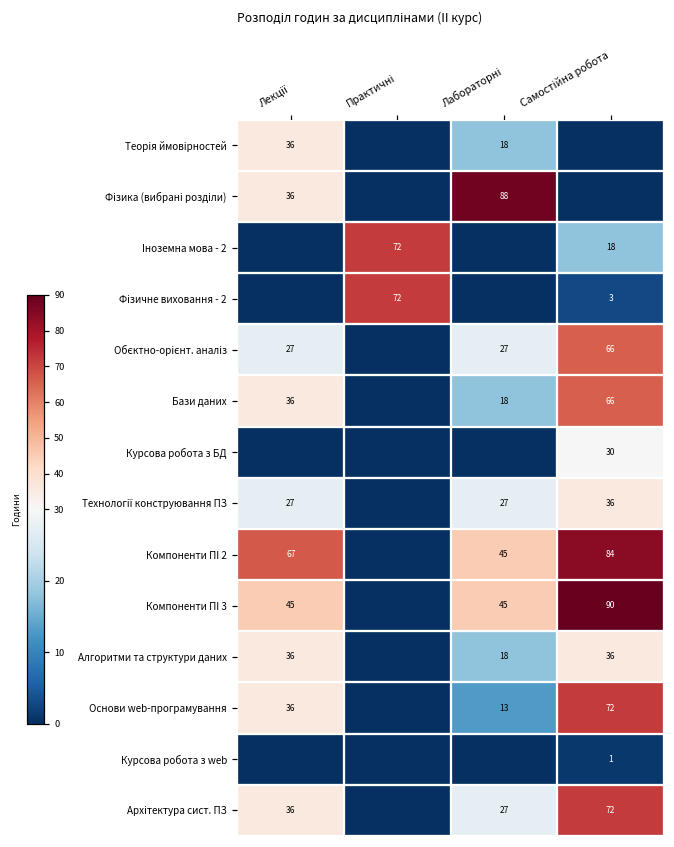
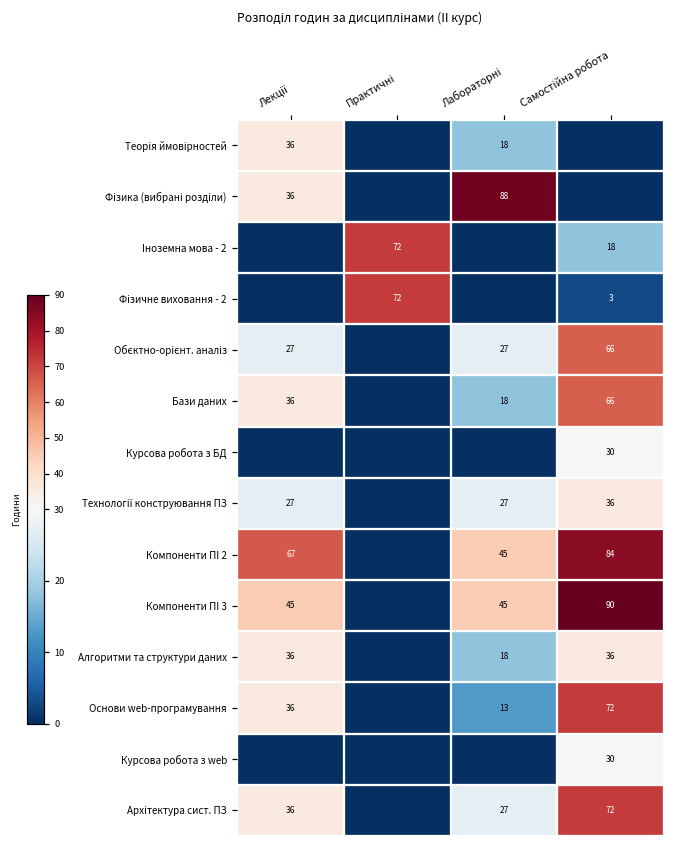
Курсова робота з web, Самостійна робота: 1 -> 30
